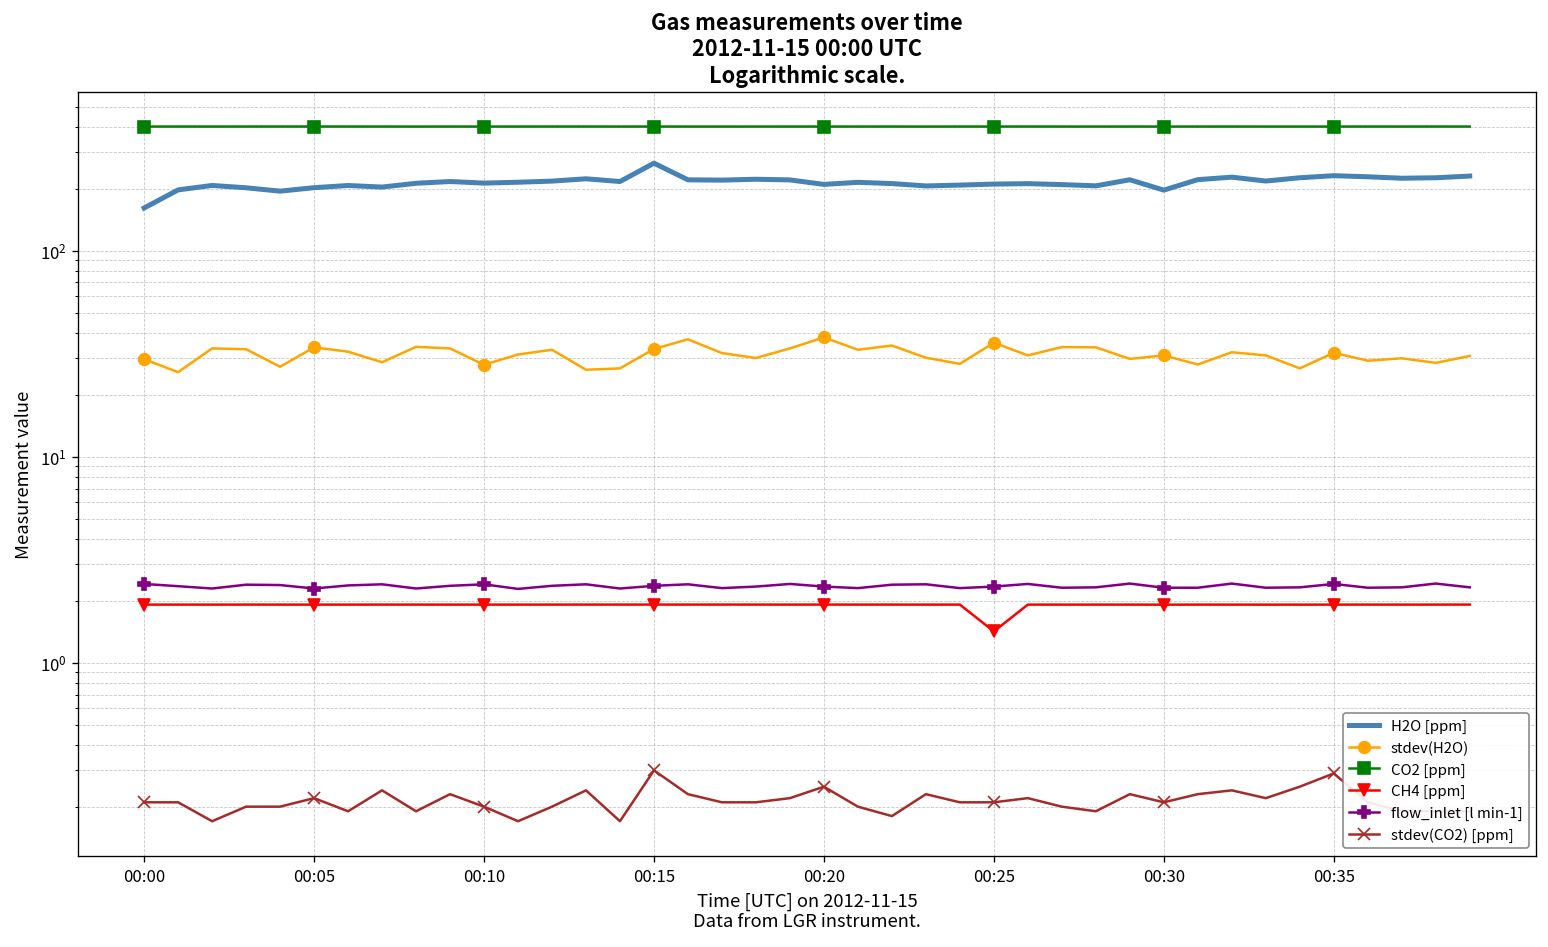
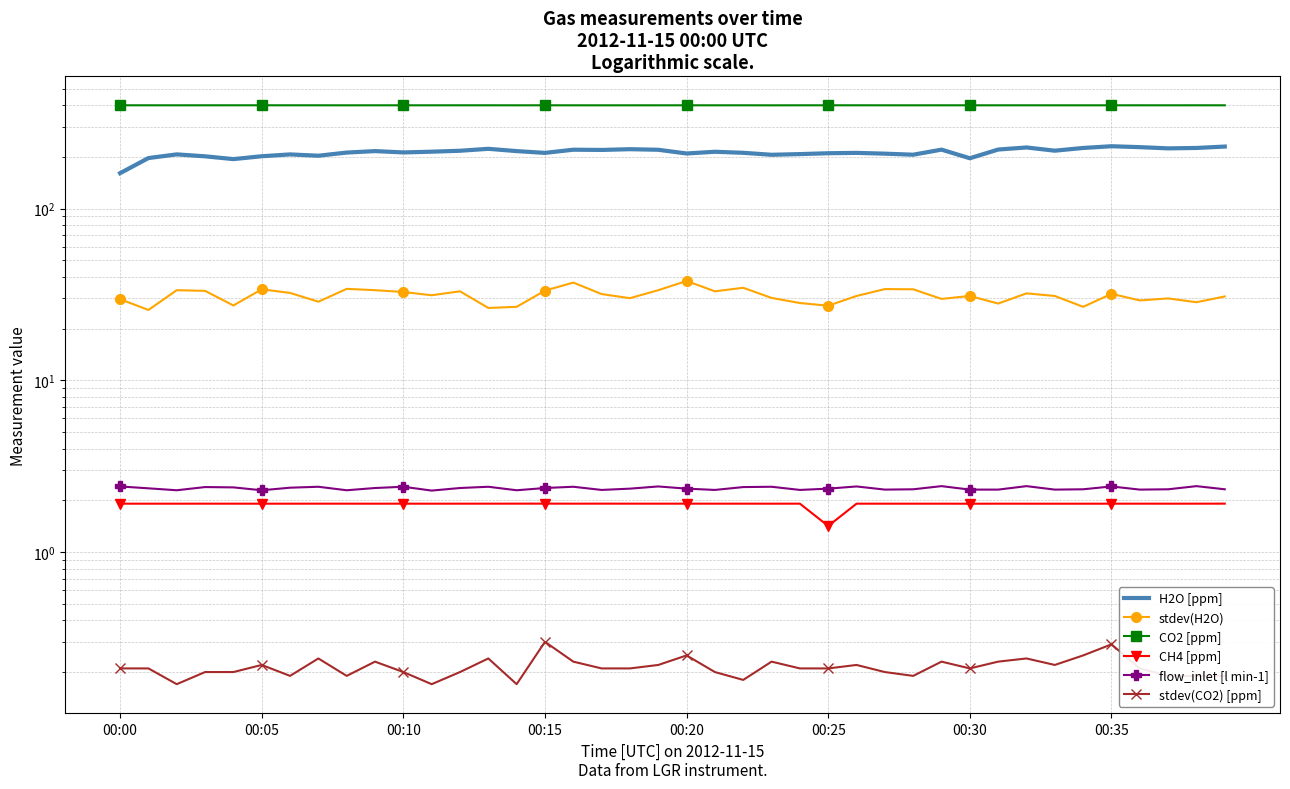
stdev(H2O), 00:10: 28 -> 33
H2O [ppm], 00:15: 270 -> 210
stdev(H2O), 00:25: 36 -> 27
